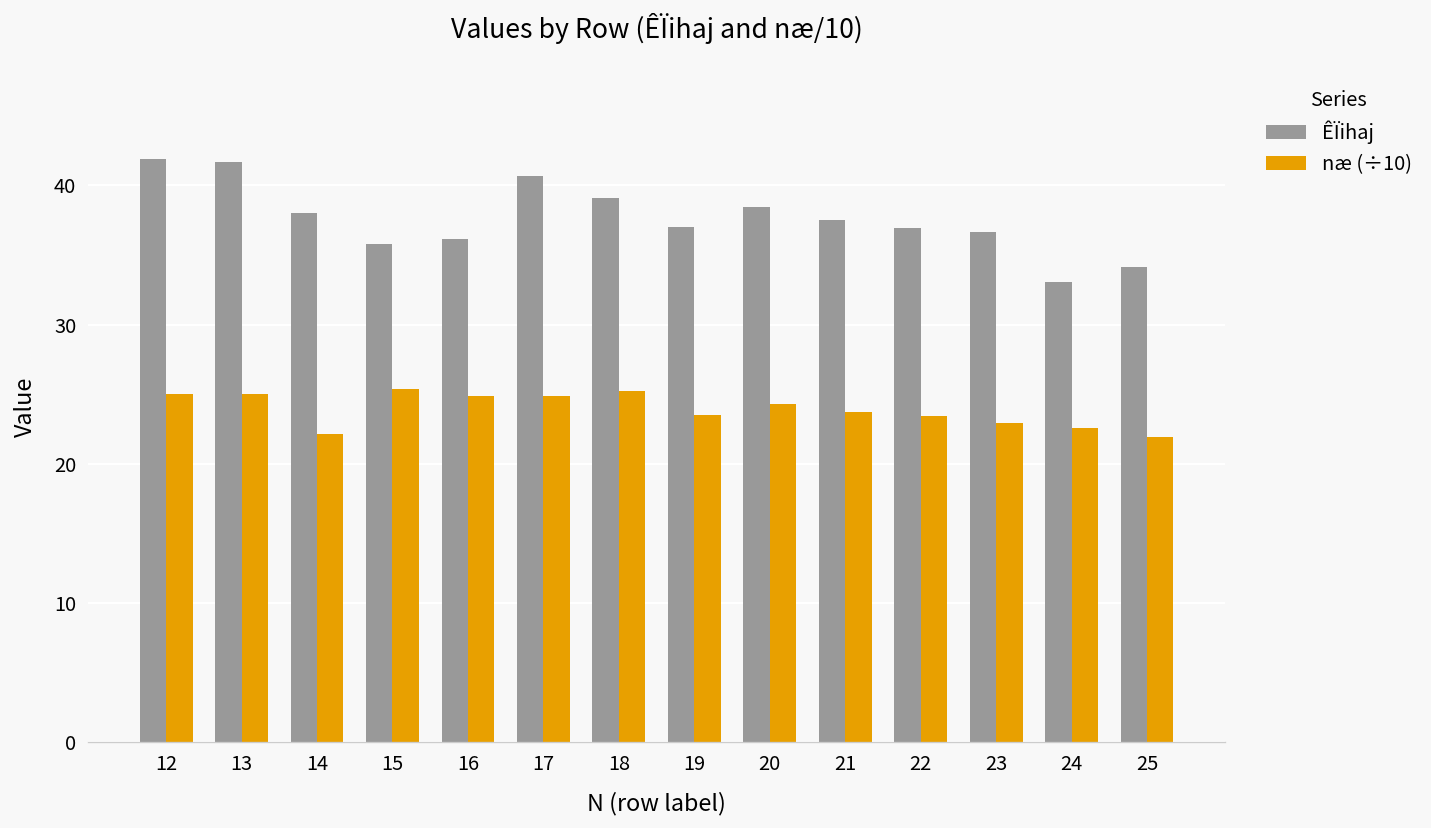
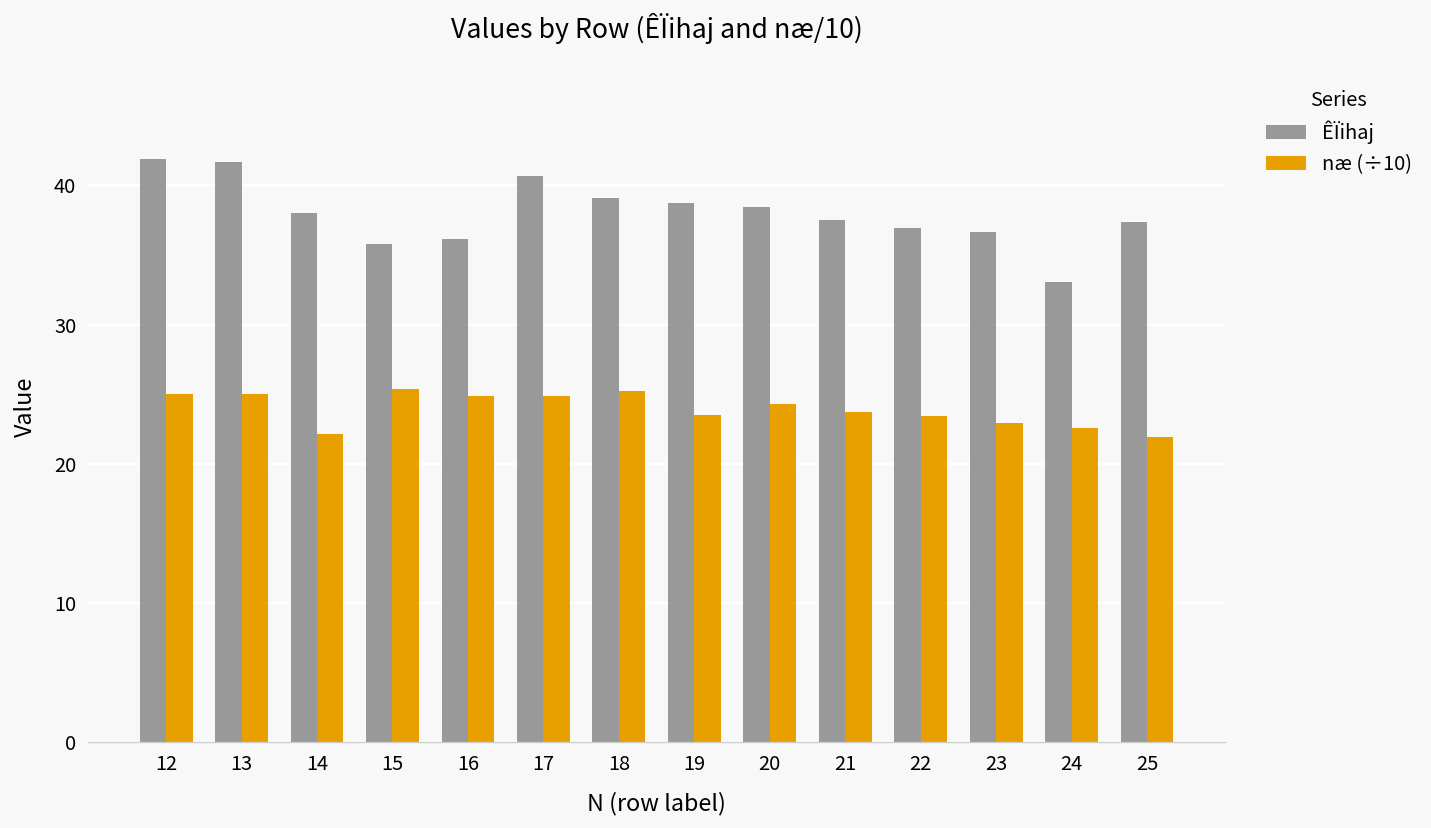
ÊÏihaj, 19: 37.0 -> 38.7
ÊÏihaj, 25: 34.1 -> 37.4
